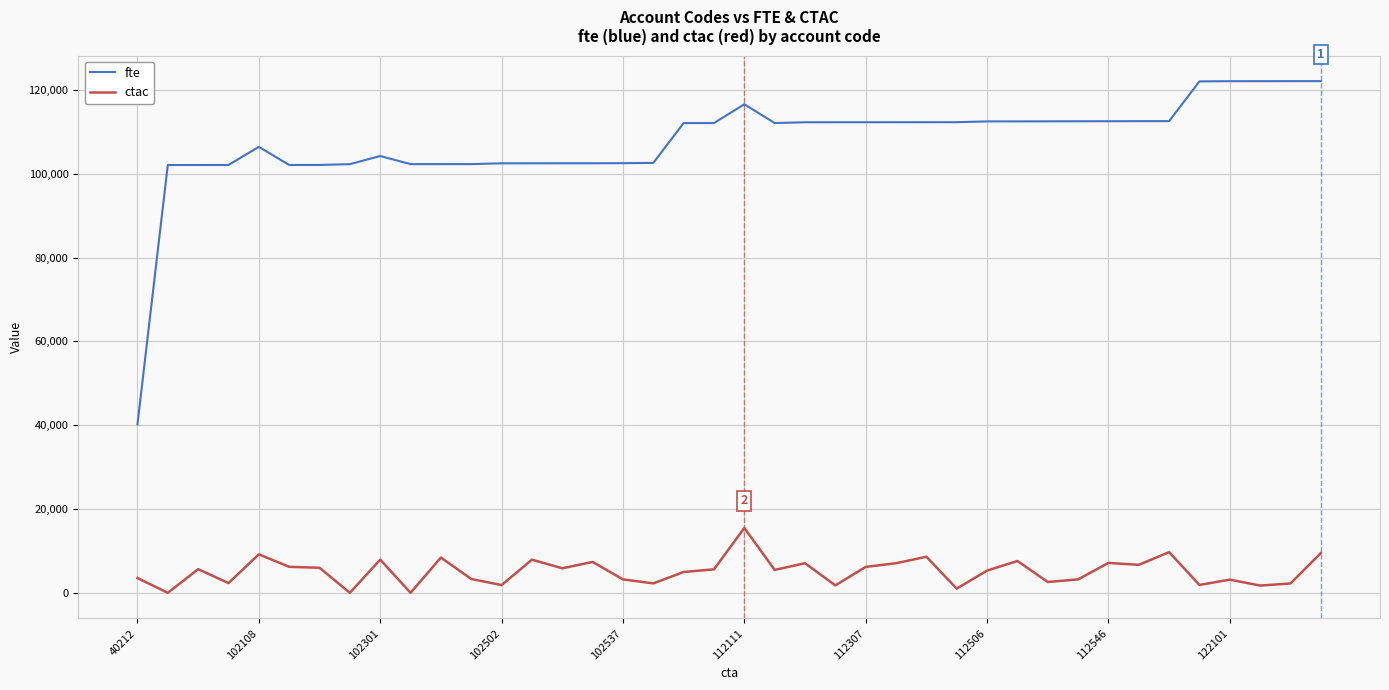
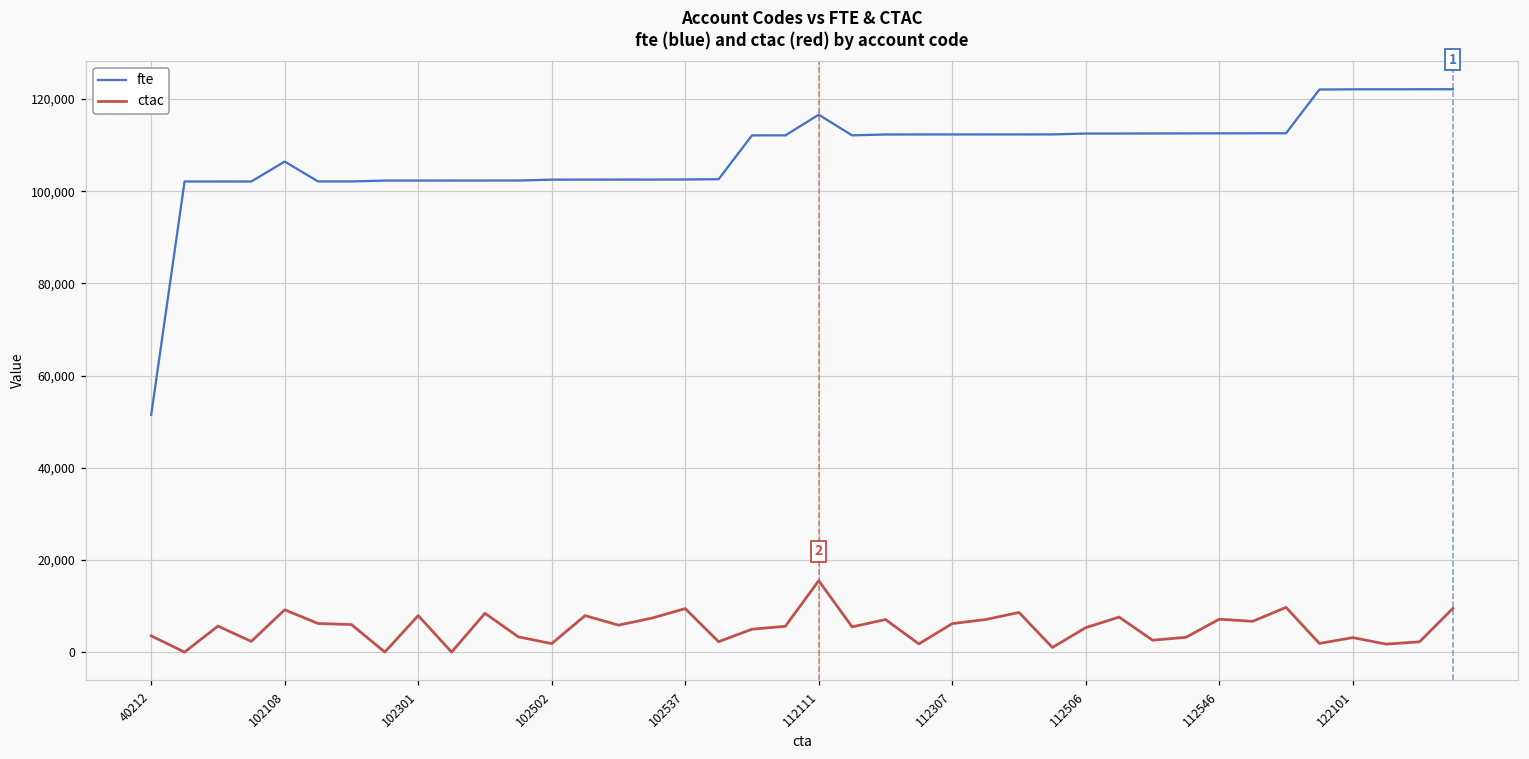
fte, 40212: 40,000 -> 51,000
fte, 102301: 104,000 -> 102,000
ctac, 102537: 3,000 -> 9,000
